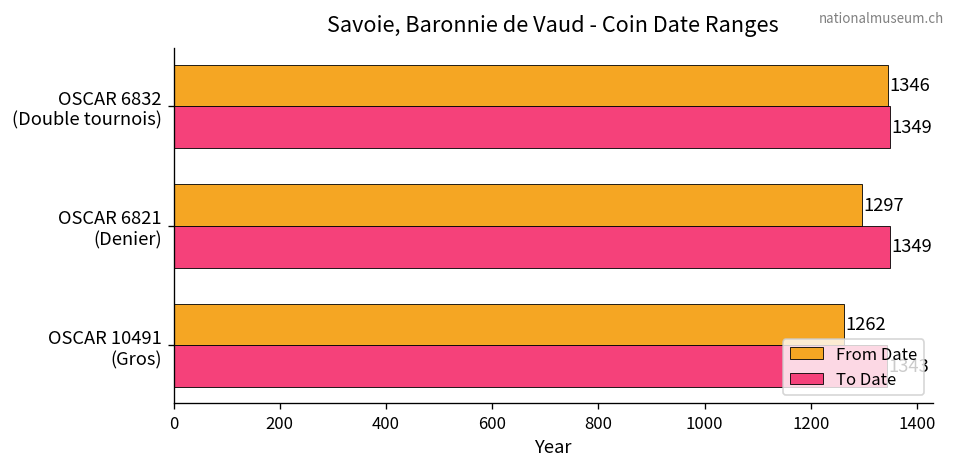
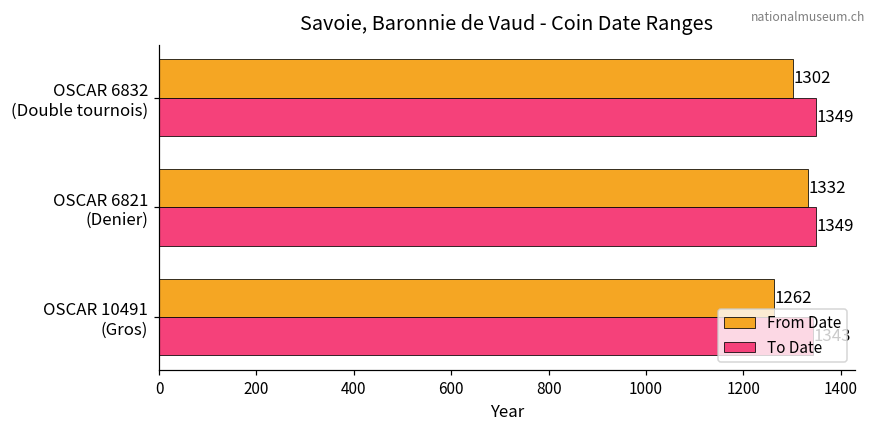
From Date, OSCAR 6832 (Double tournois): 1346 -> 1302
From Date, OSCAR 6821 (Denier): 1297 -> 1332
